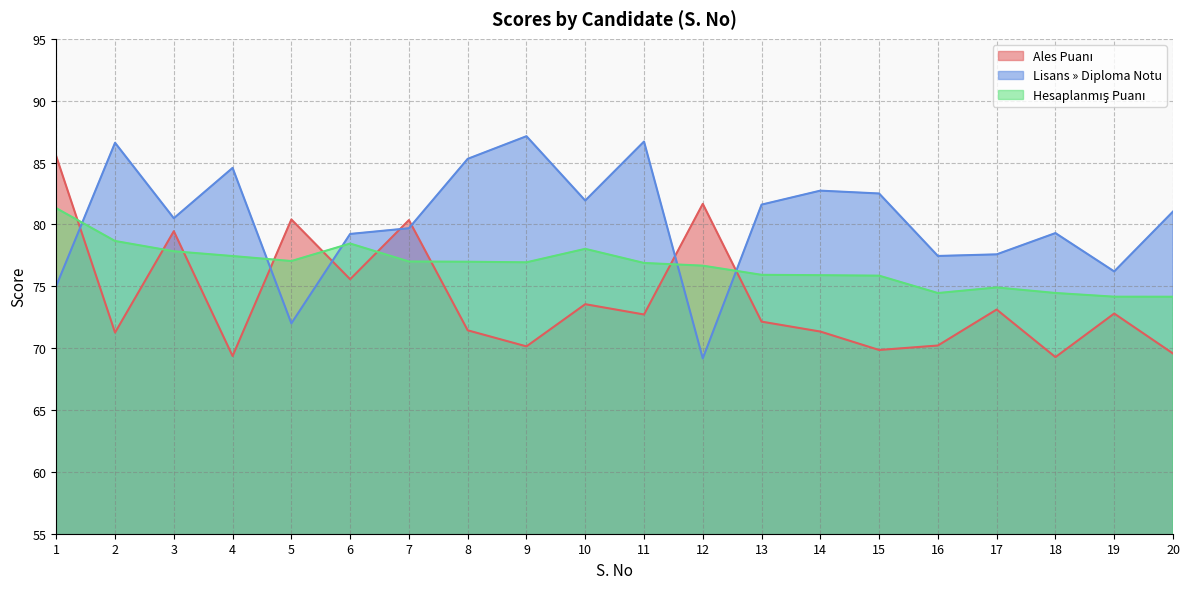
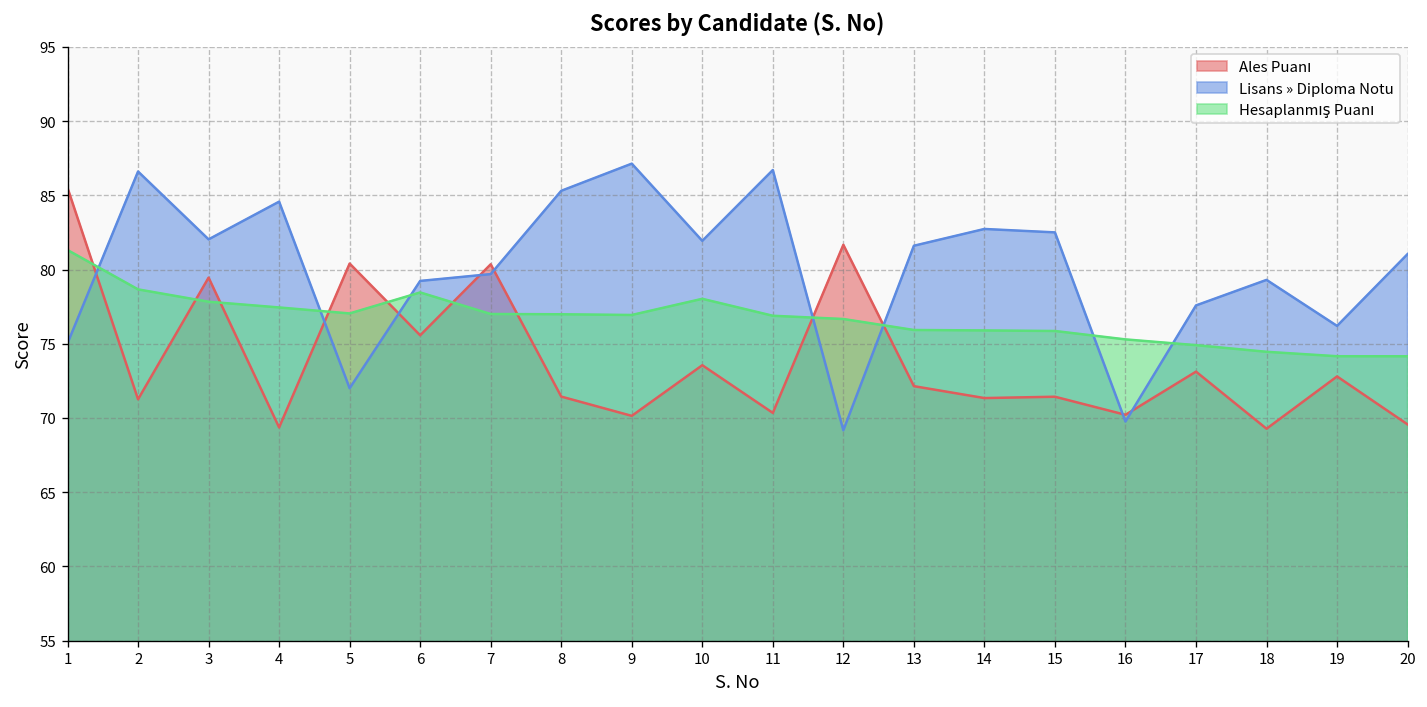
Lisans » Diploma Notu, 3: 80.5 -> 82.0
Ales Puanı, 11: 72.7 -> 70.3
Ales Puanı, 15: 69.9 -> 71.4
Lisans » Diploma Notu, 16: 77.5 -> 69.8
Hesaplanmış Puanı, 16: 74.5 -> 75.3
